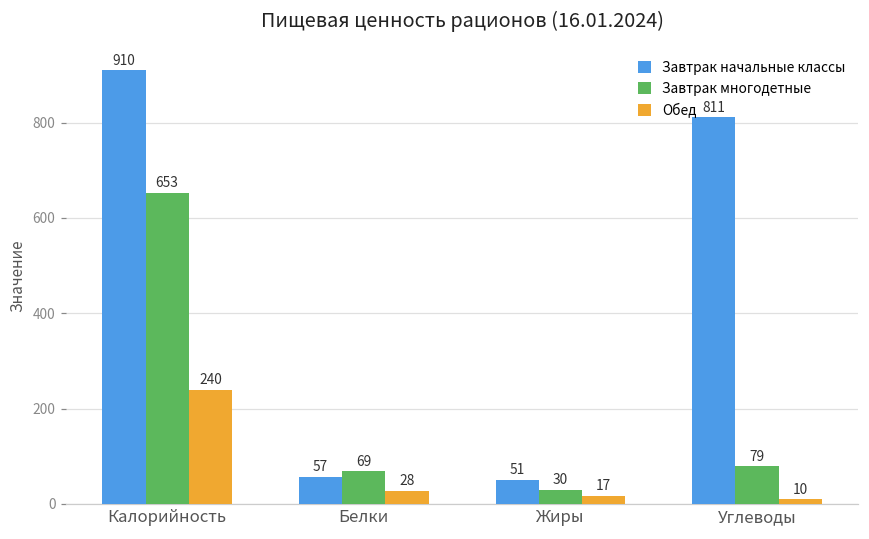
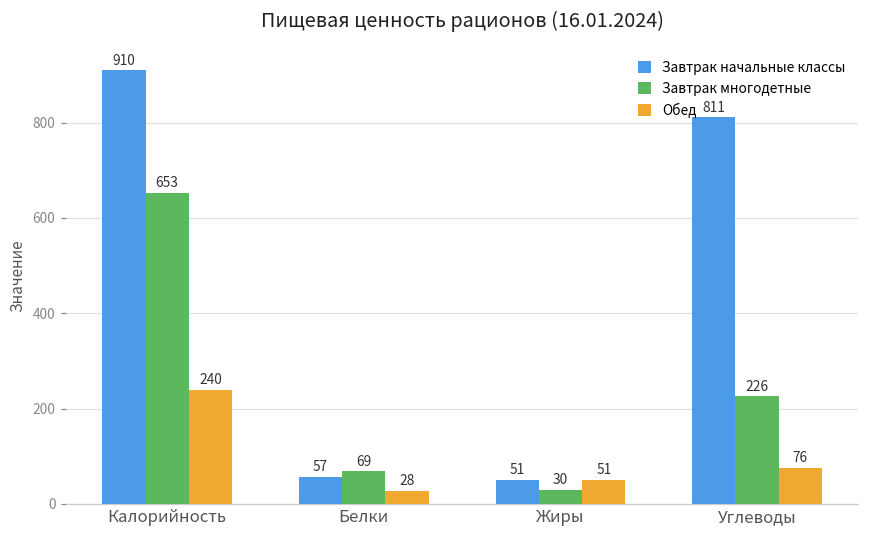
Обед, Жиры: 17 -> 51
Завтрак многодетные, Углеводы: 79 -> 226
Обед, Углеводы: 10 -> 76
